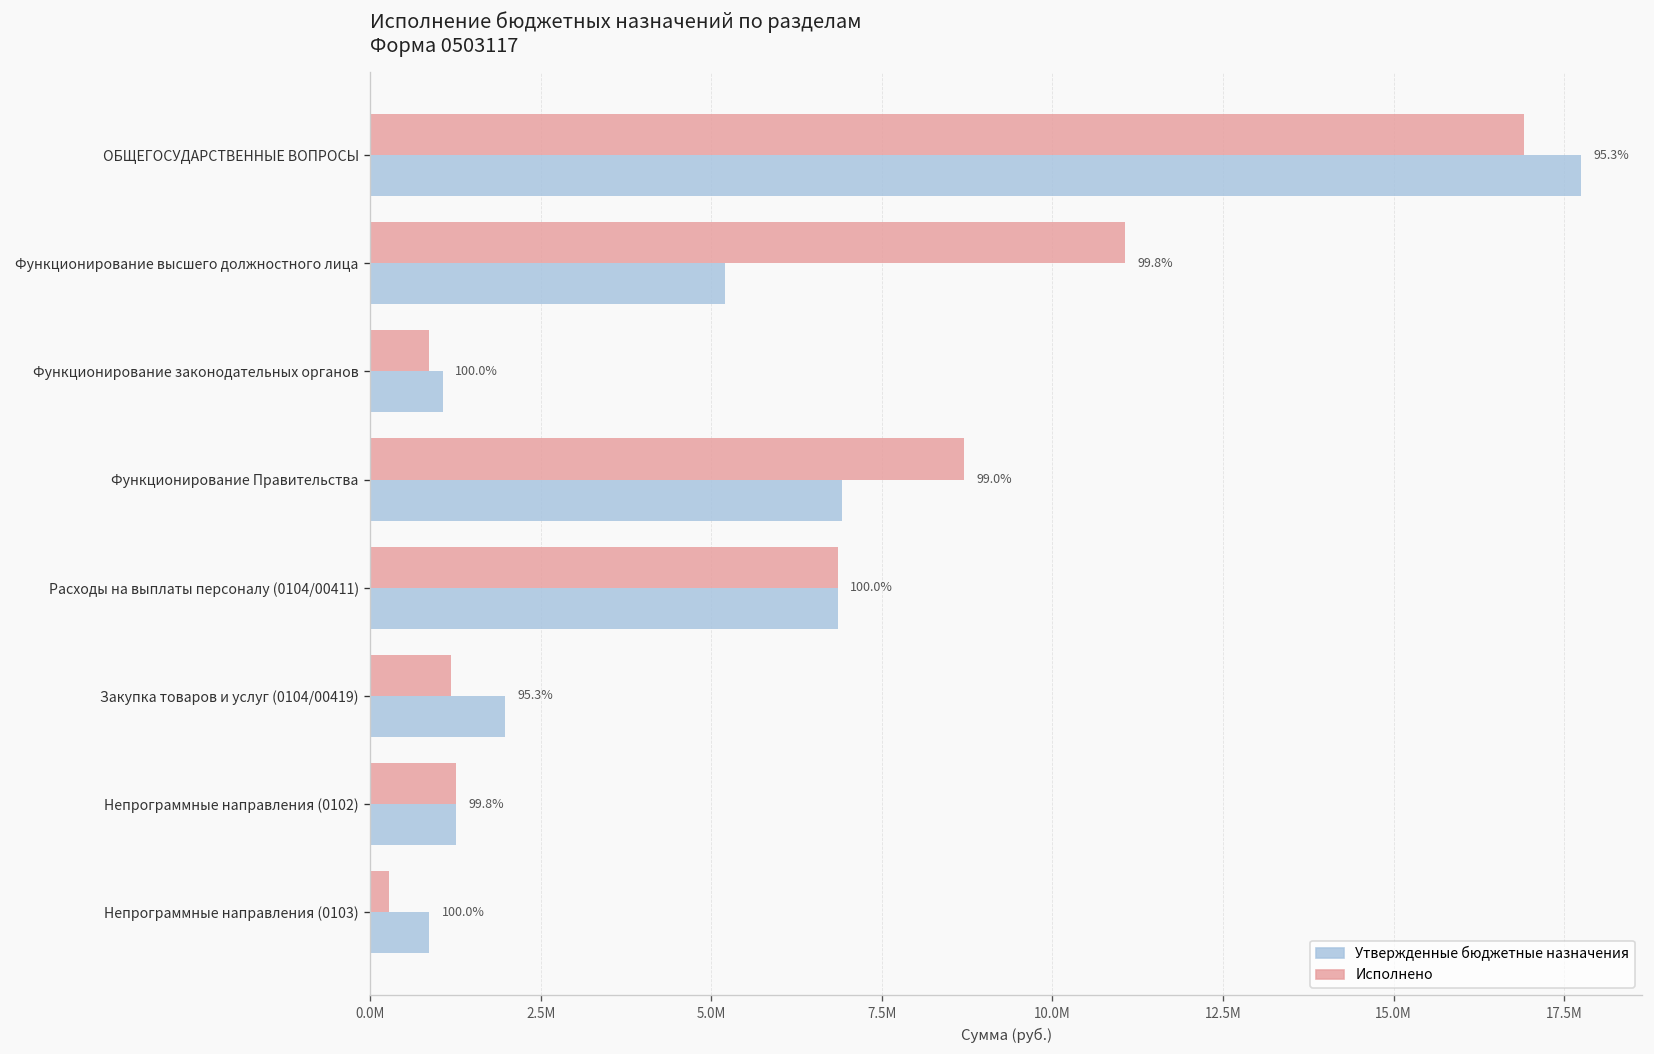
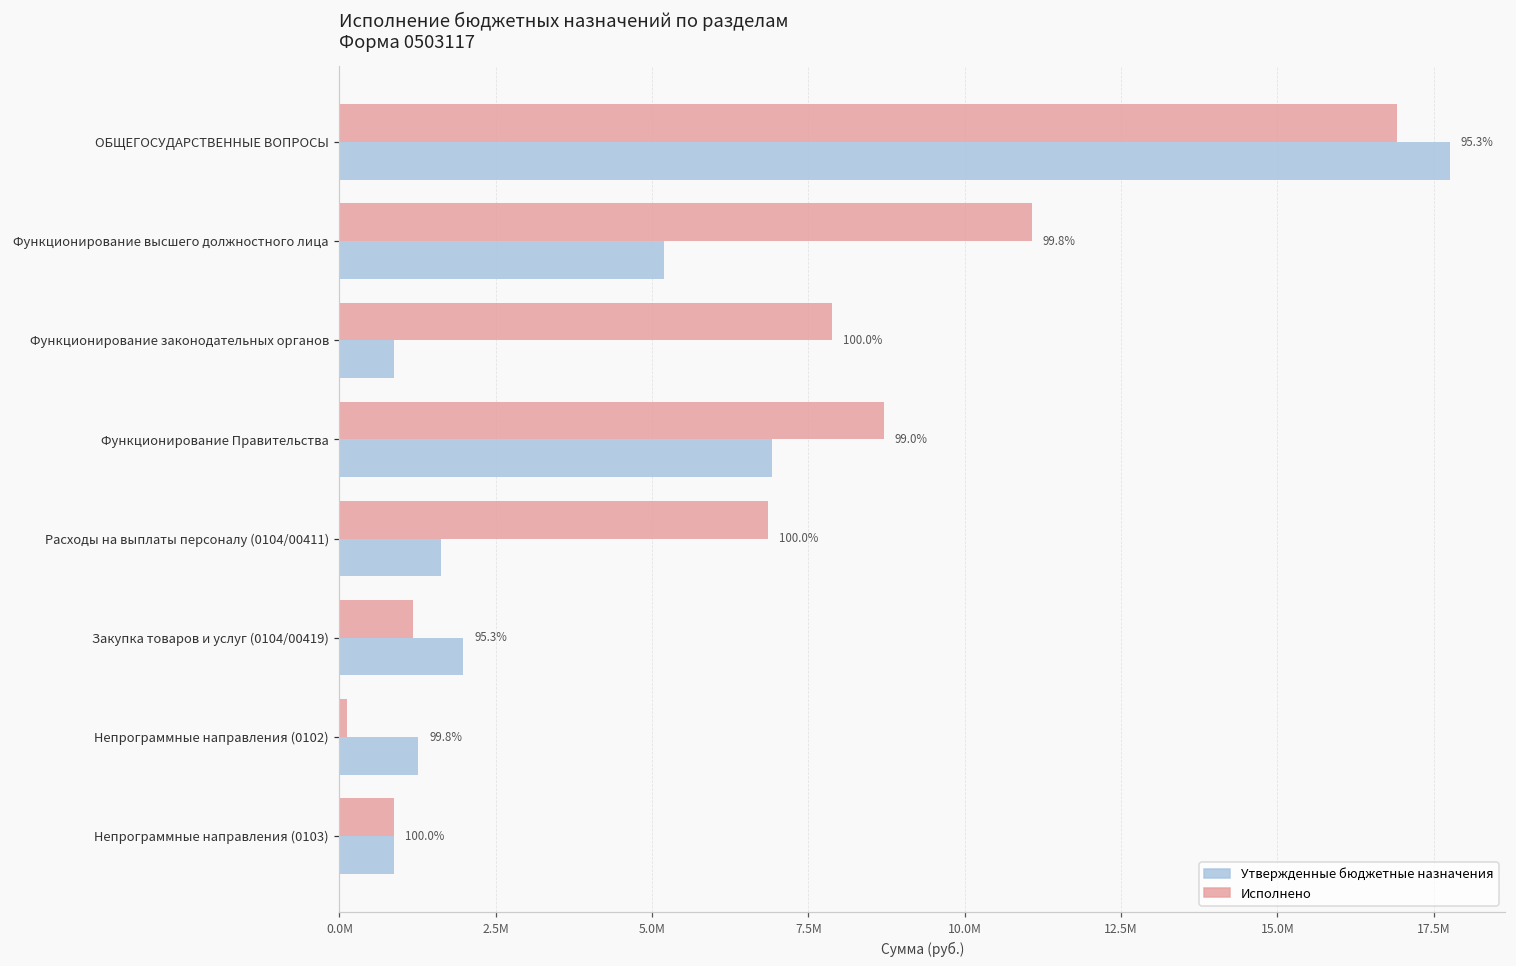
Исполнено, Функционирование законодательных органов: 900000 -> 7900000
Утвержденные бюджетные назначения, Функционирование законодательных органов: 1100000 -> 900000
Утвержденные бюджетные назначения, Расходы на выплаты персоналу (0104/00411): 6900000 -> 1600000
Исполнено, Непрограммные направления (0102): 1300000 -> 100000
Исполнено, Непрограммные направления (0103): 300000 -> 900000
